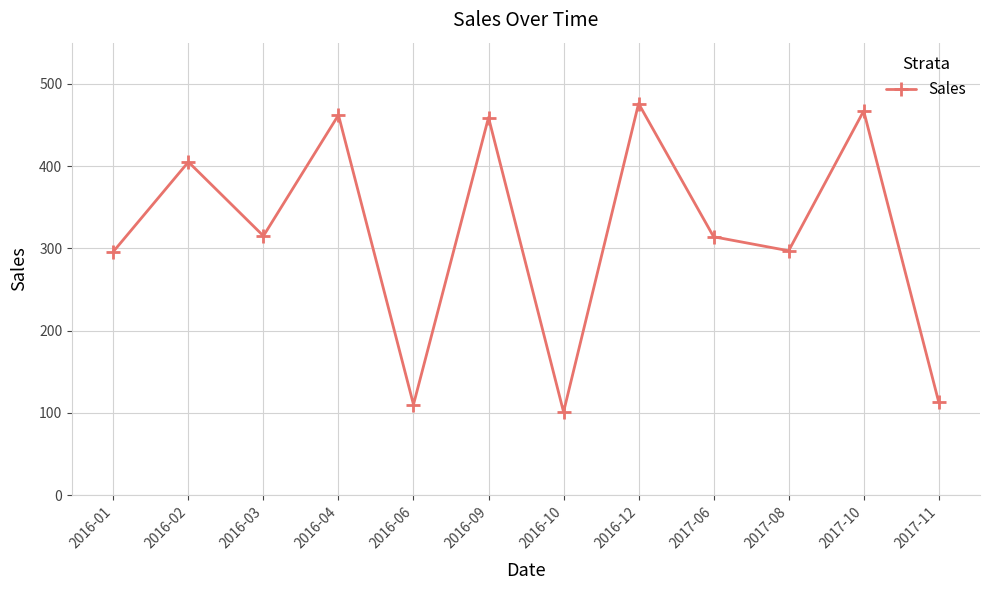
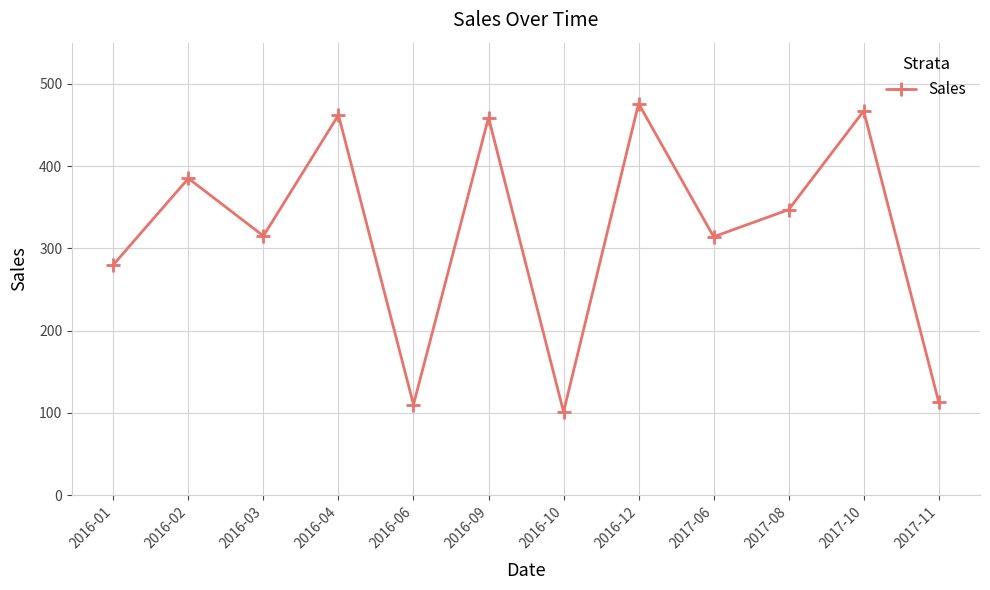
2016-01: 300 -> 280
2016-02: 410 -> 390
2017-08: 300 -> 350
